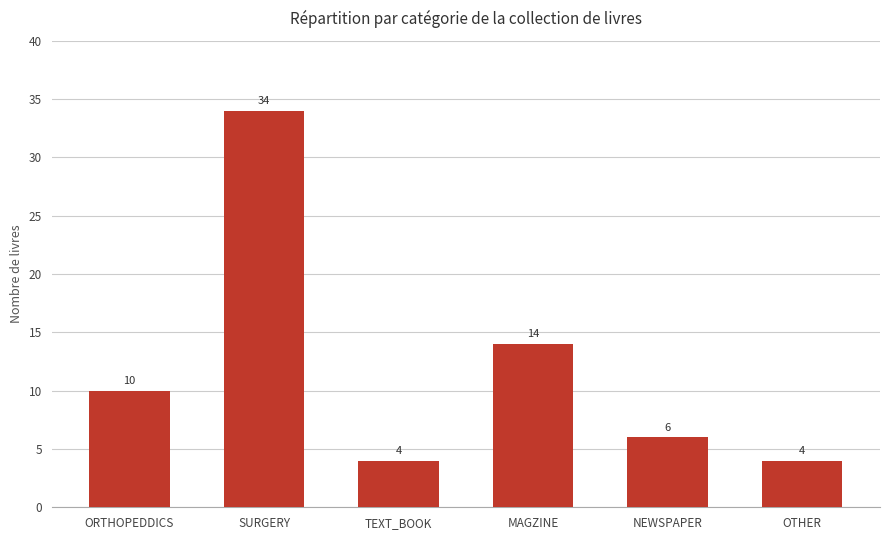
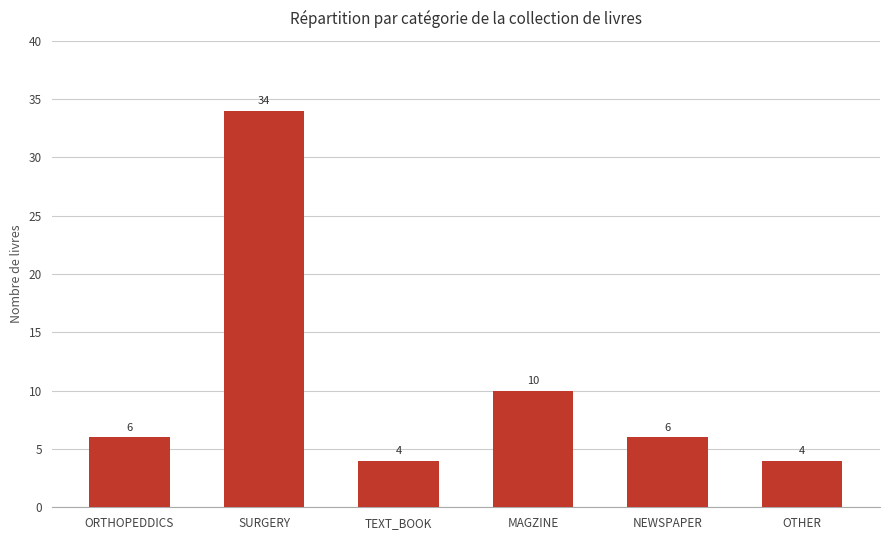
ORTHOPEDDICS: 10 -> 6
MAGZINE: 14 -> 10
